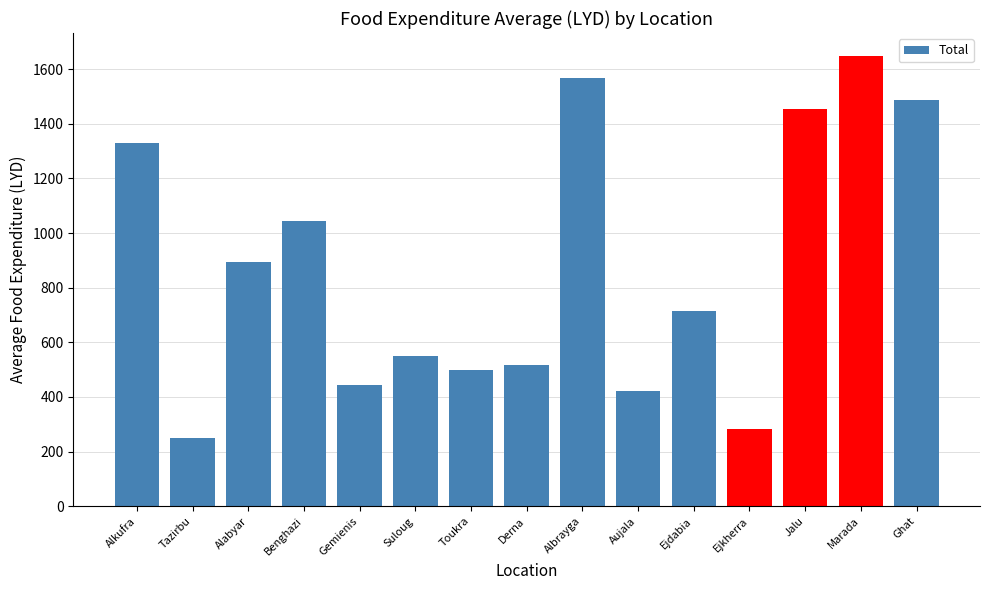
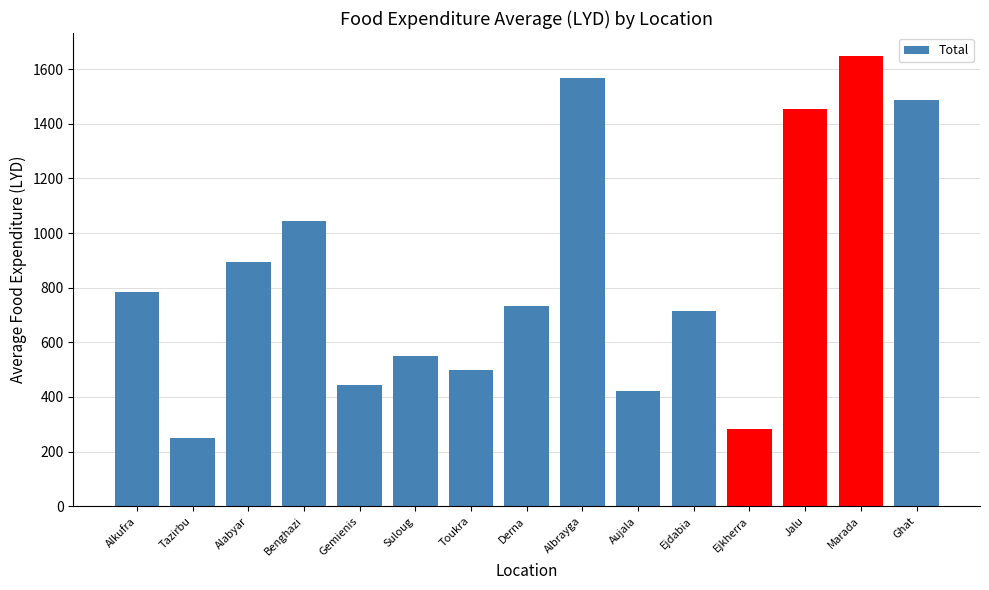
Alkufra: 1330 -> 780
Derna: 520 -> 730
